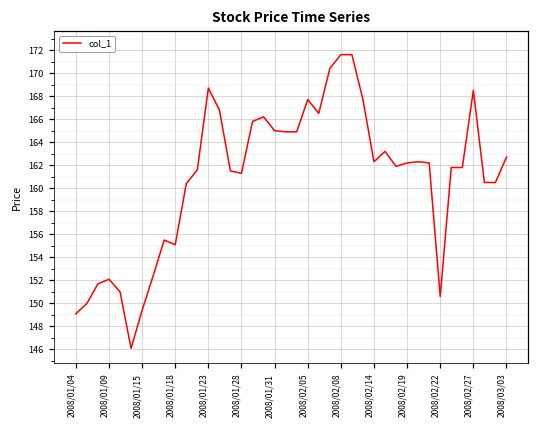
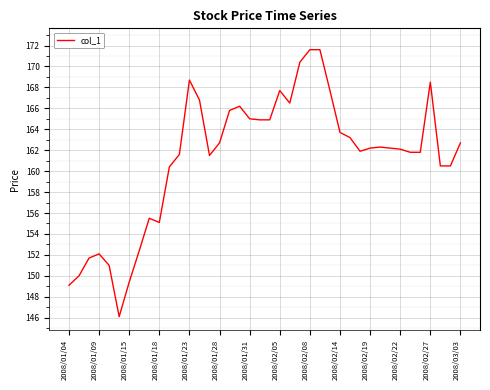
2008/01/28: 161.3 -> 162.7
2008/02/14: 162.3 -> 163.7
2008/02/22: 150.6 -> 162.1
